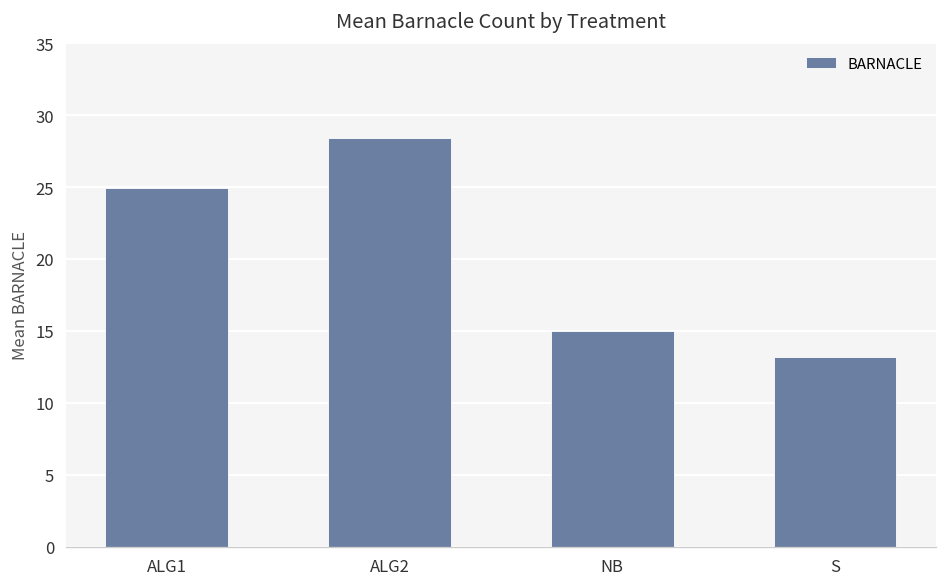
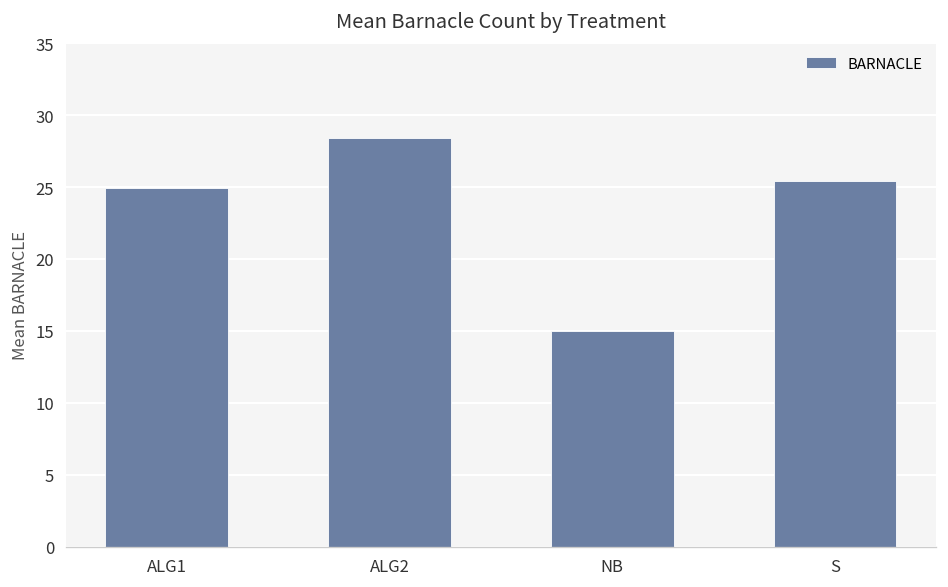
S: 13.2 -> 25.4
